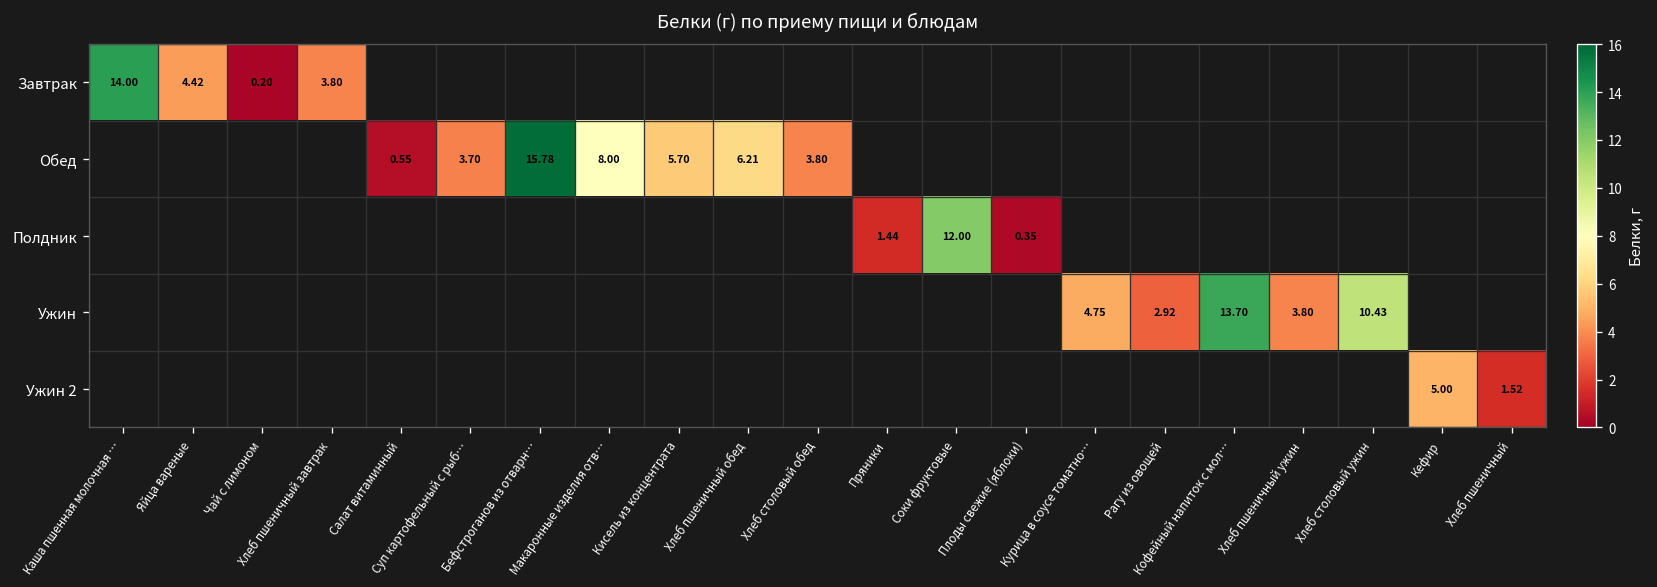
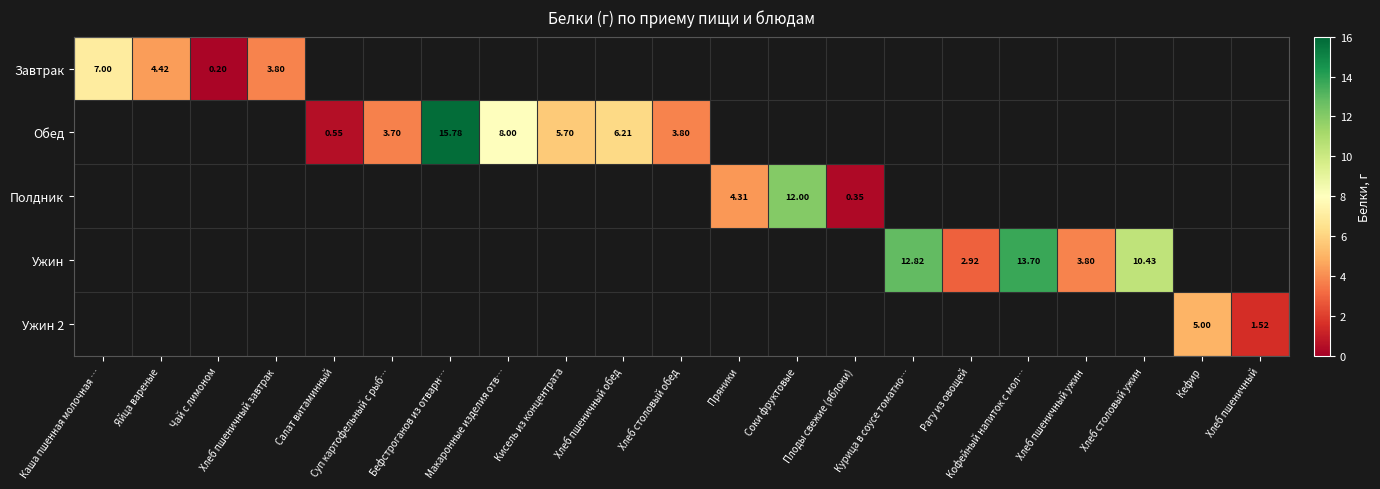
Завтрак, Каша пшенная молочная …: 14.00 -> 7.00
Полдник, Пряники: 1.44 -> 4.31
Ужин, Курица в соусе томатно…: 4.75 -> 12.82
